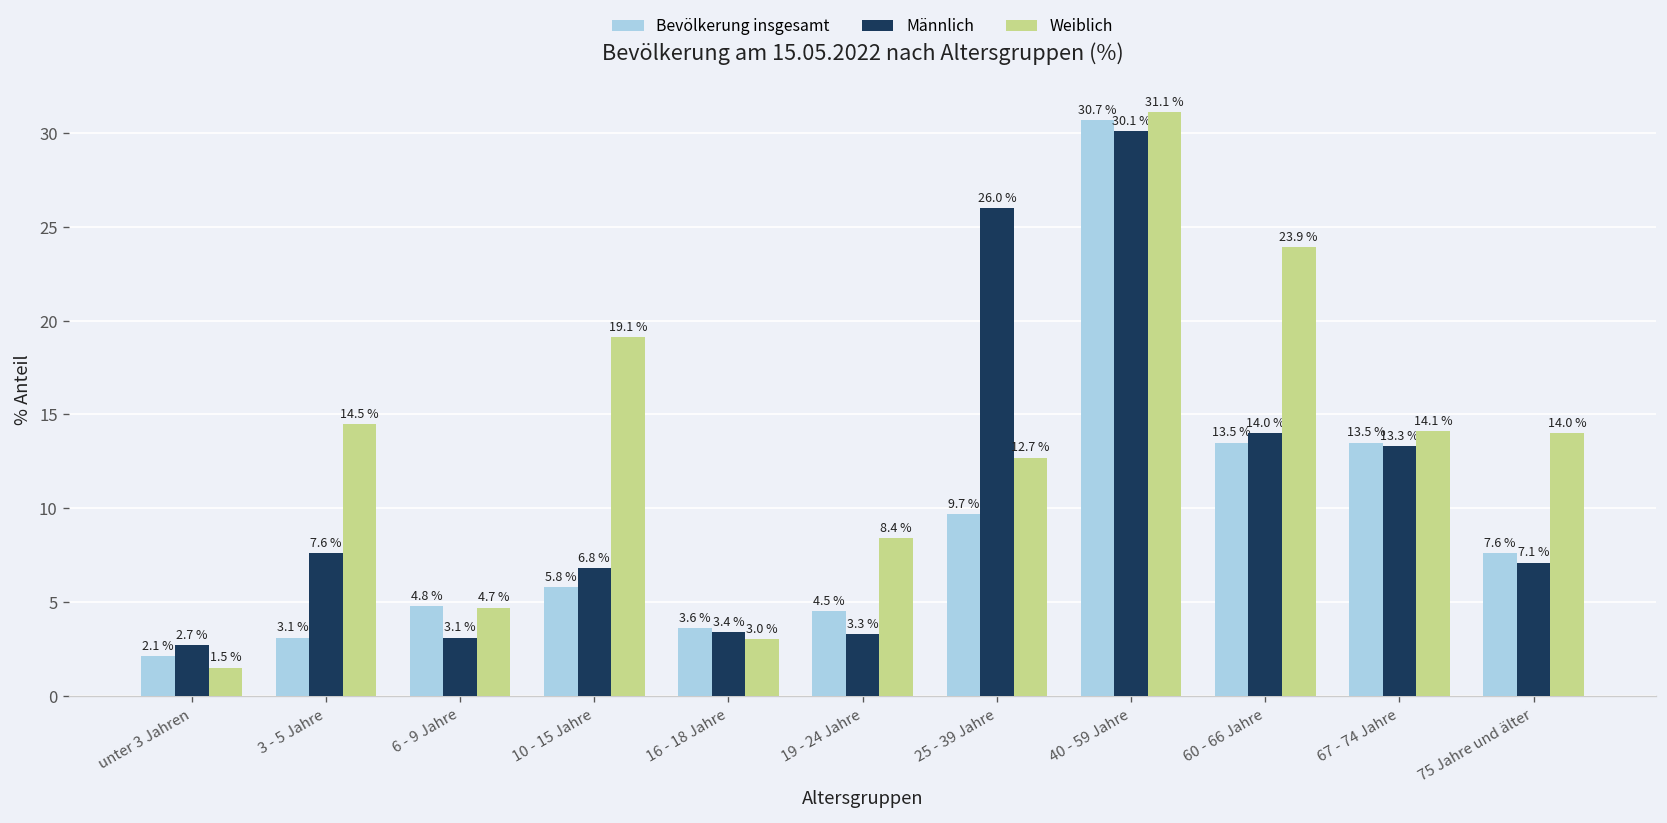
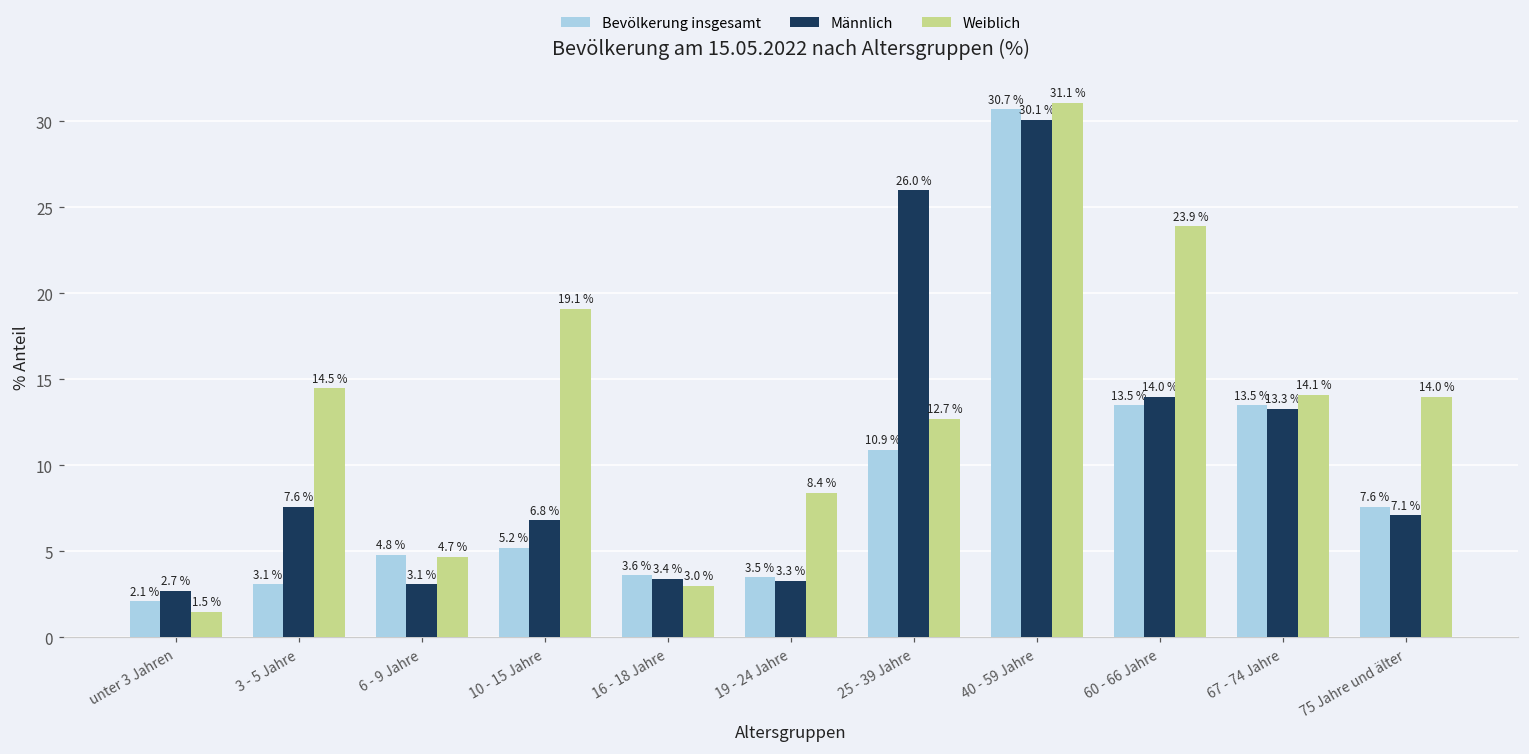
Bevölkerung insgesamt, 10 - 15 Jahre: 5.8 % -> 5.2 %
Bevölkerung insgesamt, 19 - 24 Jahre: 4.5 % -> 3.5 %
Bevölkerung insgesamt, 25 - 39 Jahre: 9.7 % -> 10.9 %
